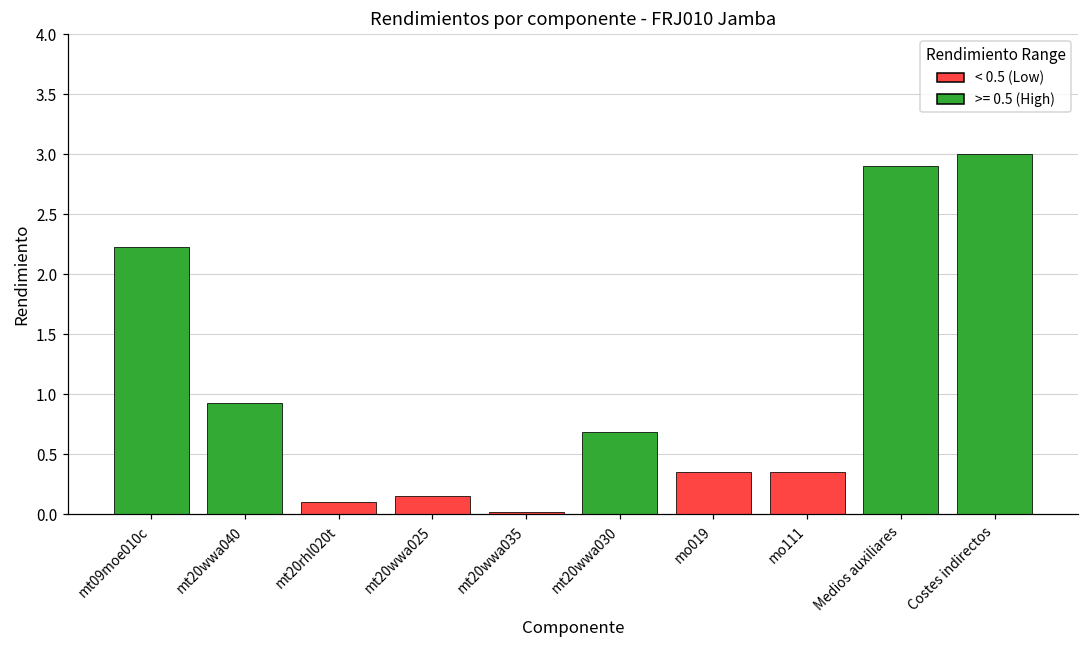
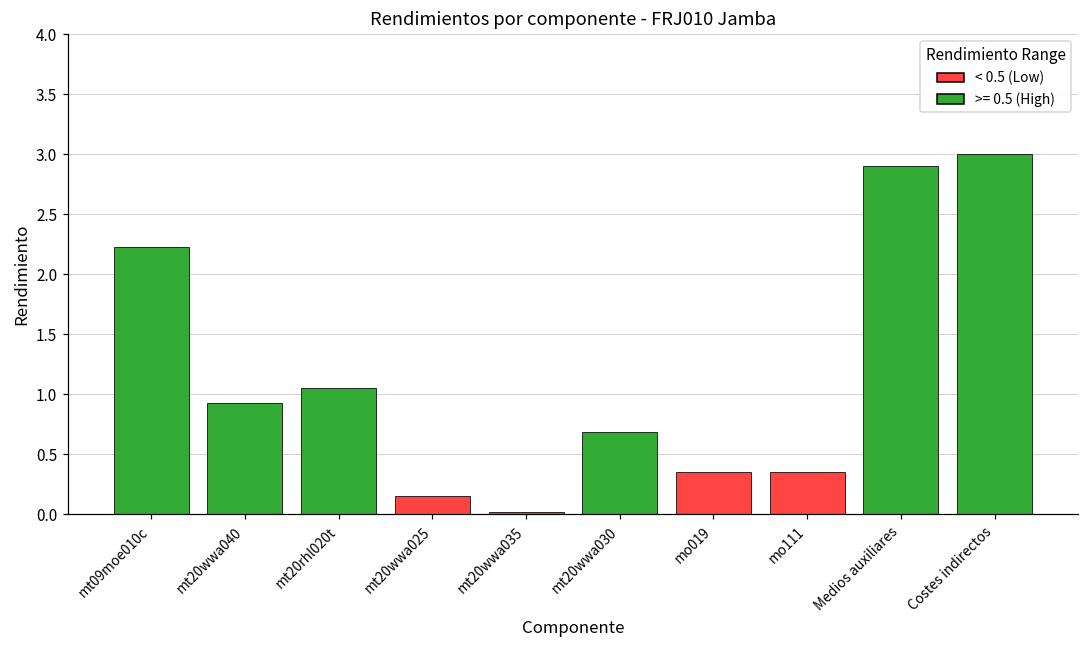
mt20rhl020t: 0.10 -> 1.05
